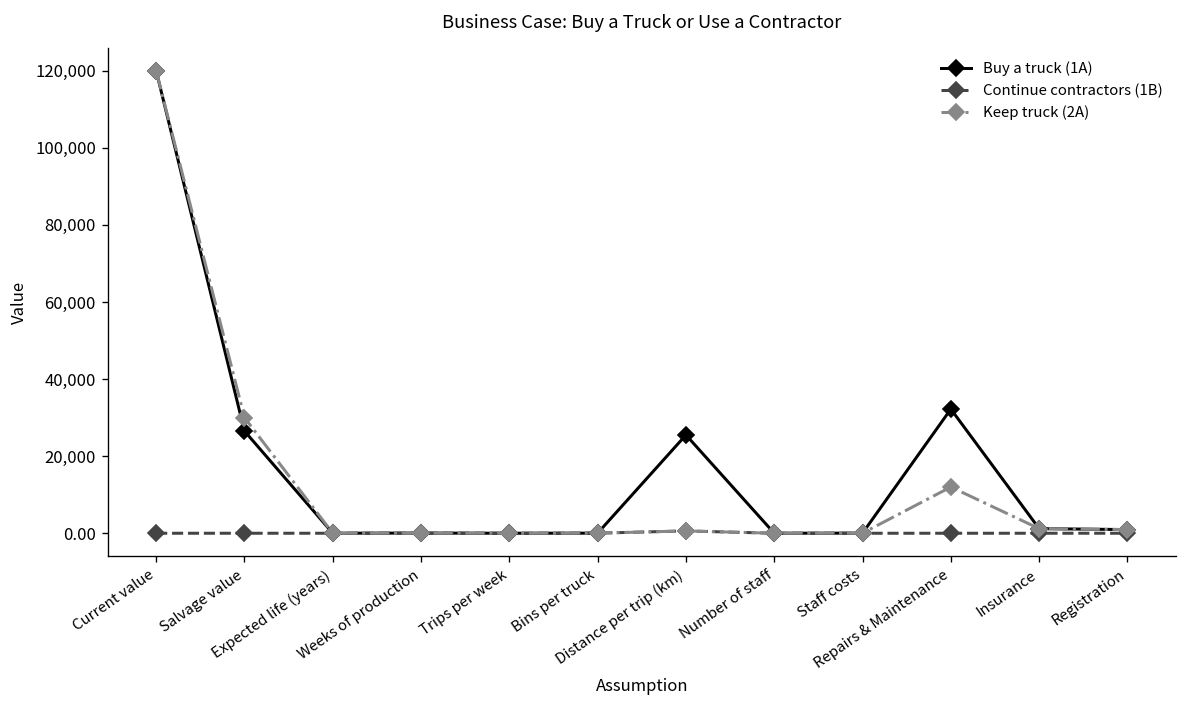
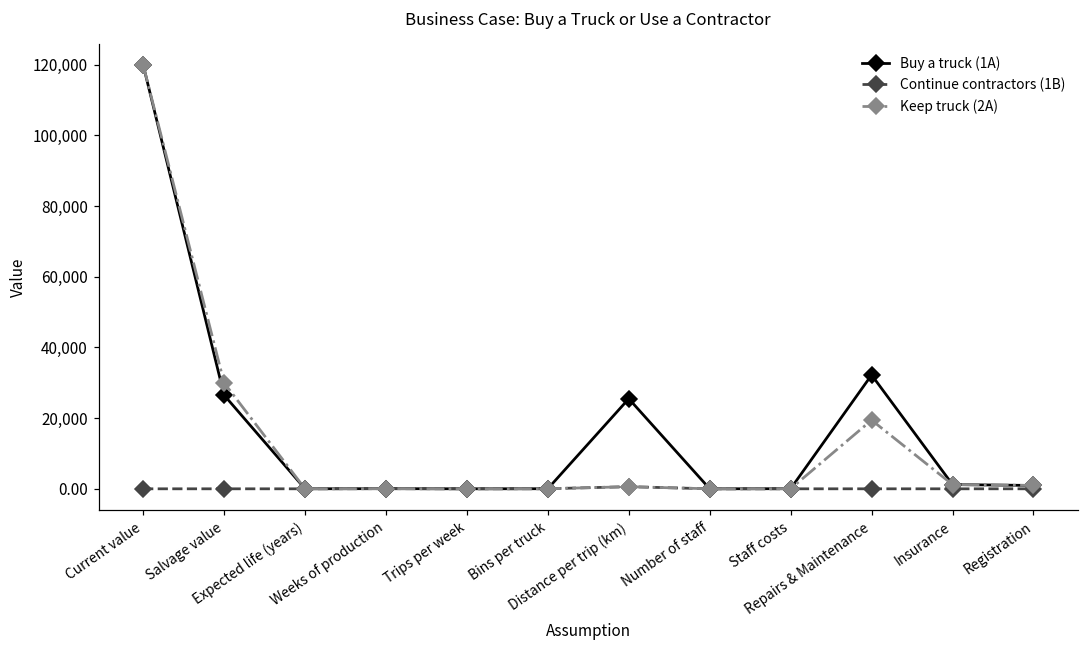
Keep truck (2A), Repairs & Maintenance: 12,000 -> 19,000
